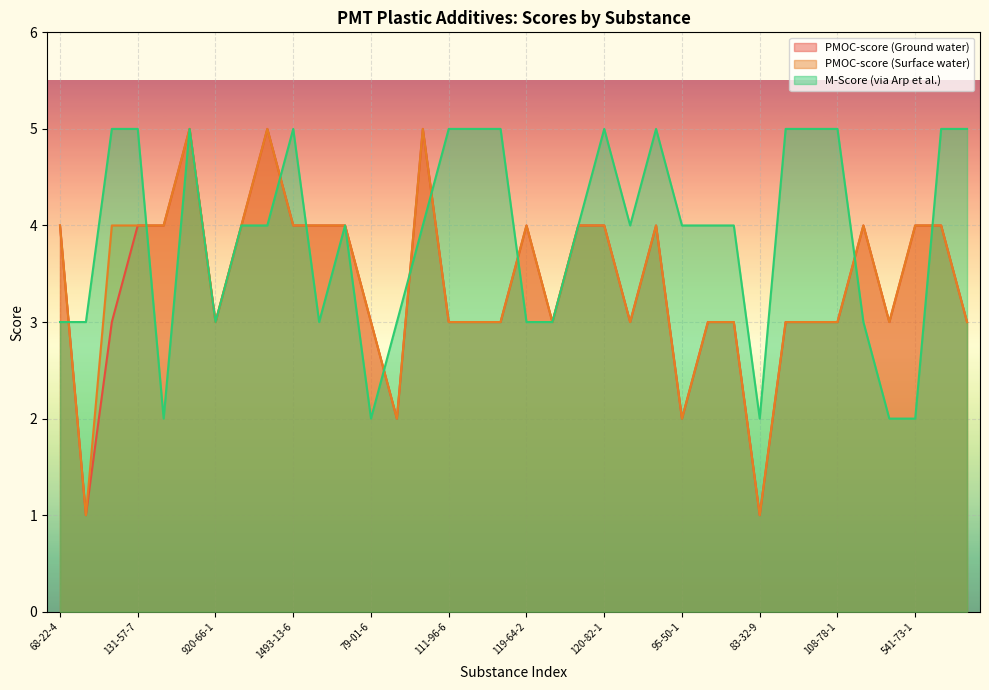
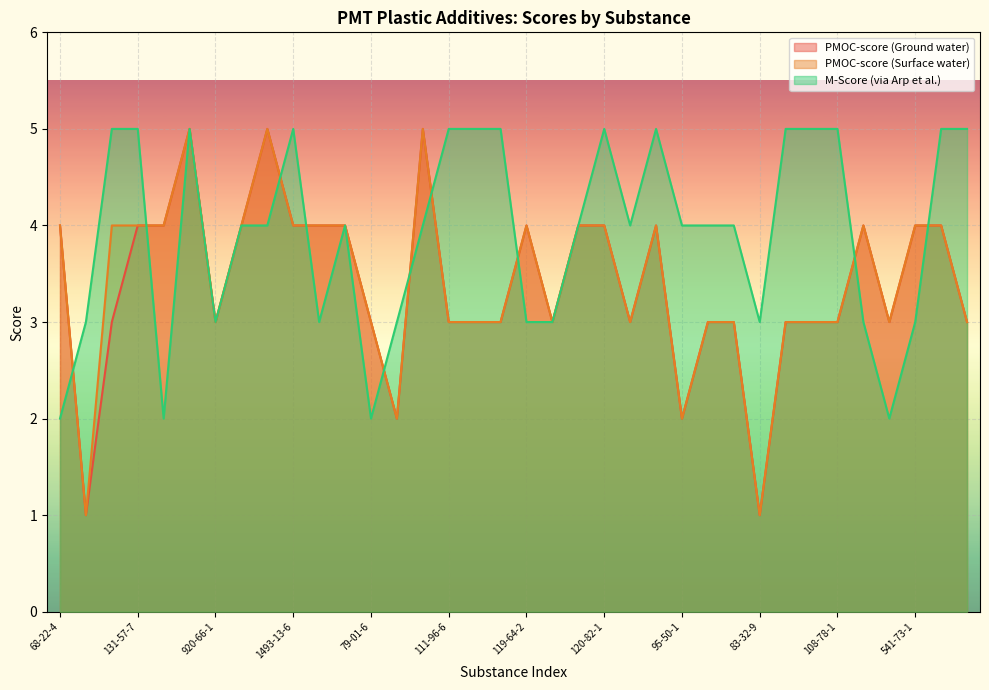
M-Score (via Arp et al.), 68-22-4: 3 -> 2
M-Score (via Arp et al.), 83-32-9: 2 -> 3
M-Score (via Arp et al.), 541-73-1: 2 -> 3
